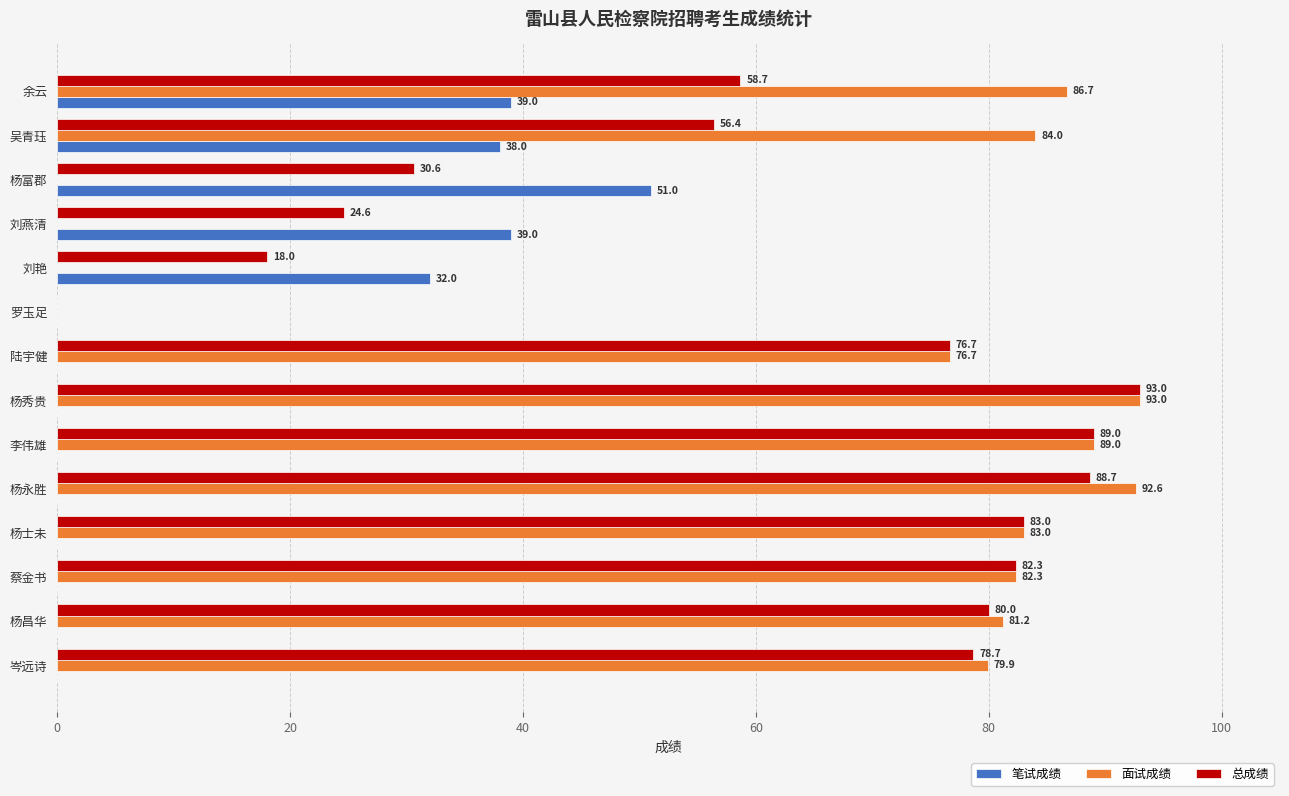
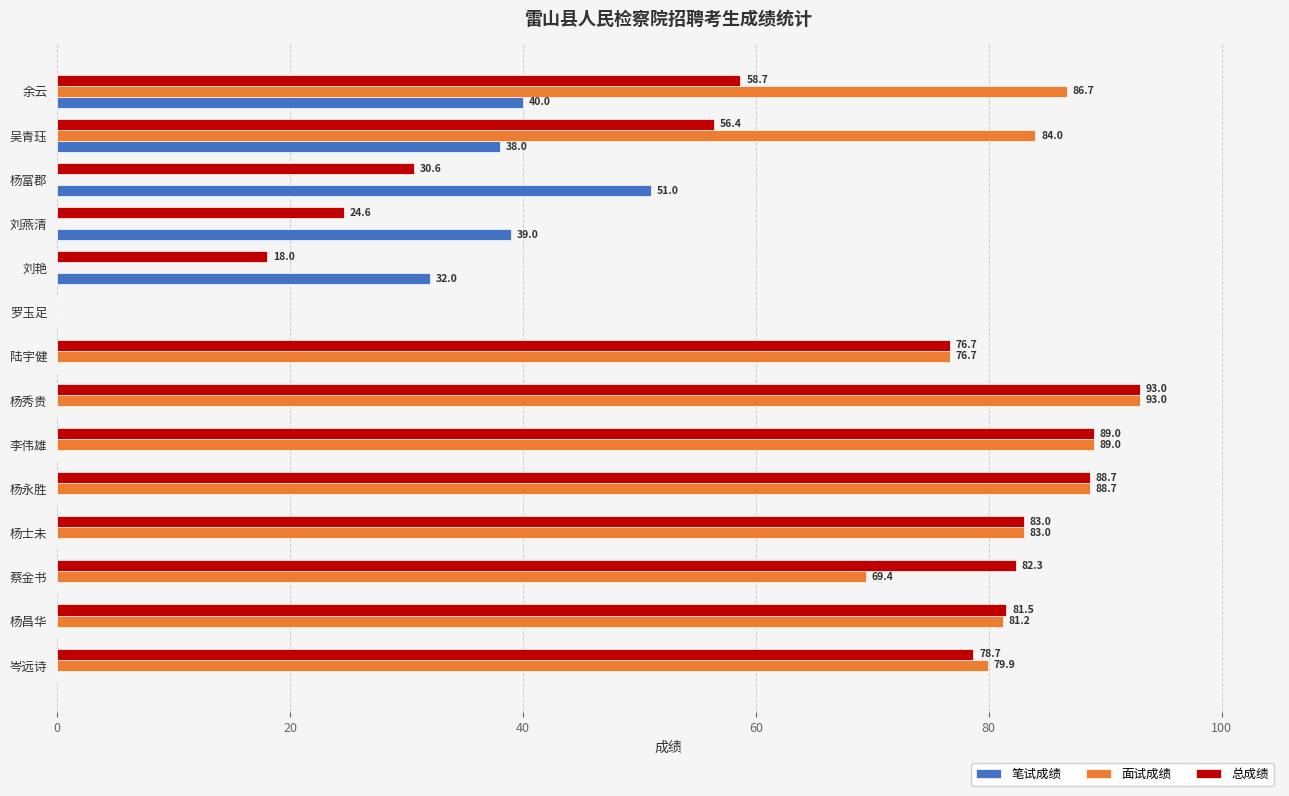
笔试成绩, 余云: 39.0 -> 40.0
面试成绩, 杨永胜: 92.6 -> 88.7
面试成绩, 蔡金书: 82.3 -> 69.4
总成绩, 杨昌华: 80.0 -> 81.5
